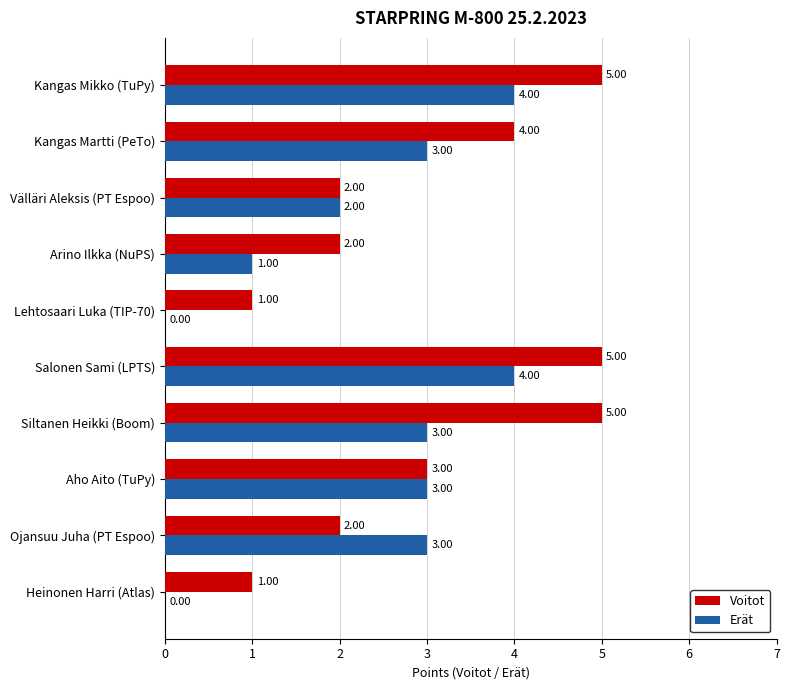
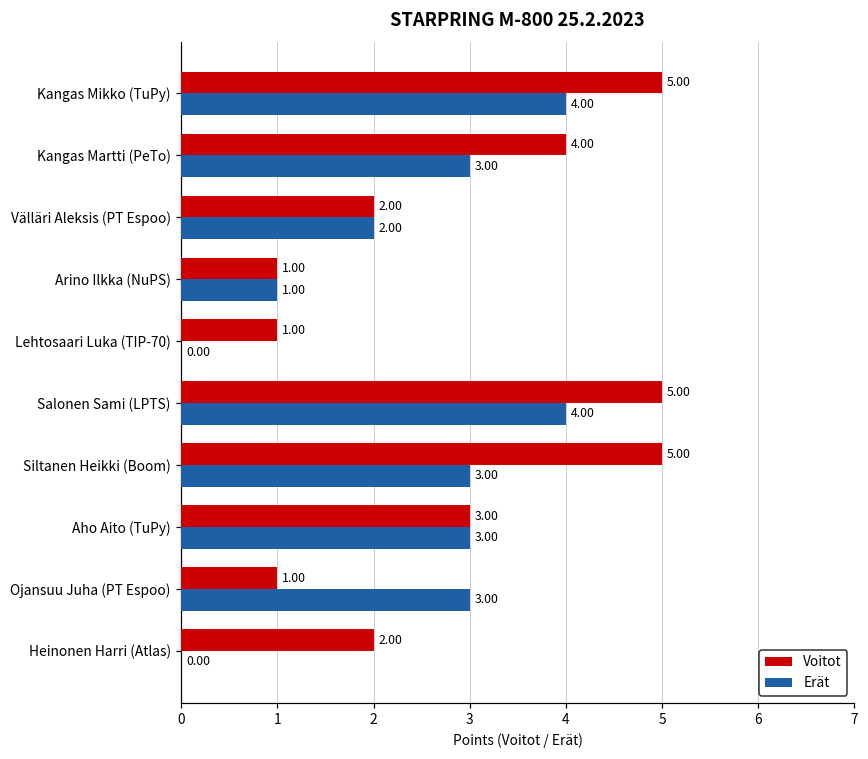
Voitot, Arino Ilkka (NuPS): 2.00 -> 1.00
Voitot, Ojansuu Juha (PT Espoo): 2.00 -> 1.00
Voitot, Heinonen Harri (Atlas): 1.00 -> 2.00
